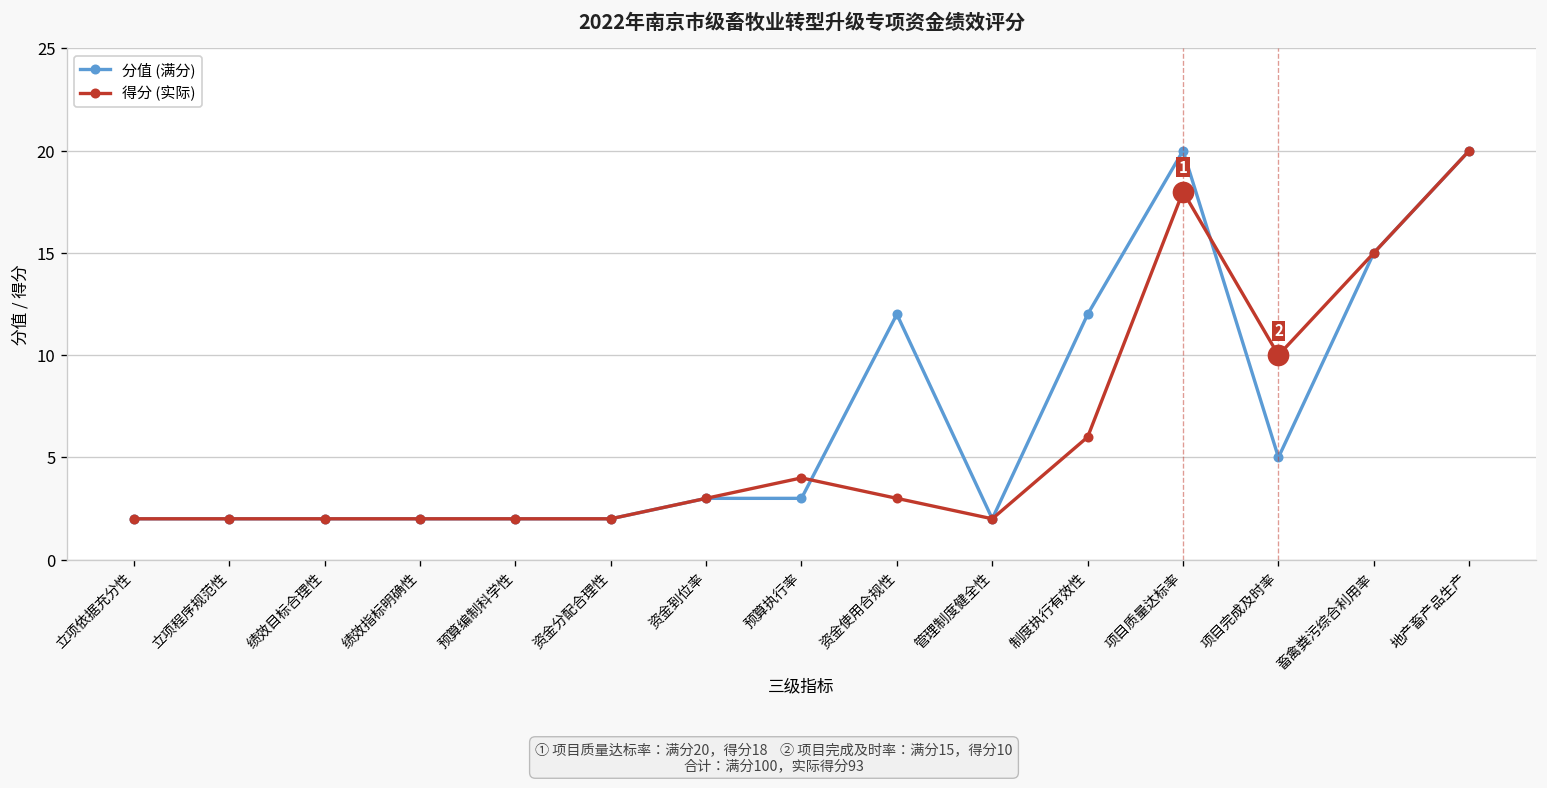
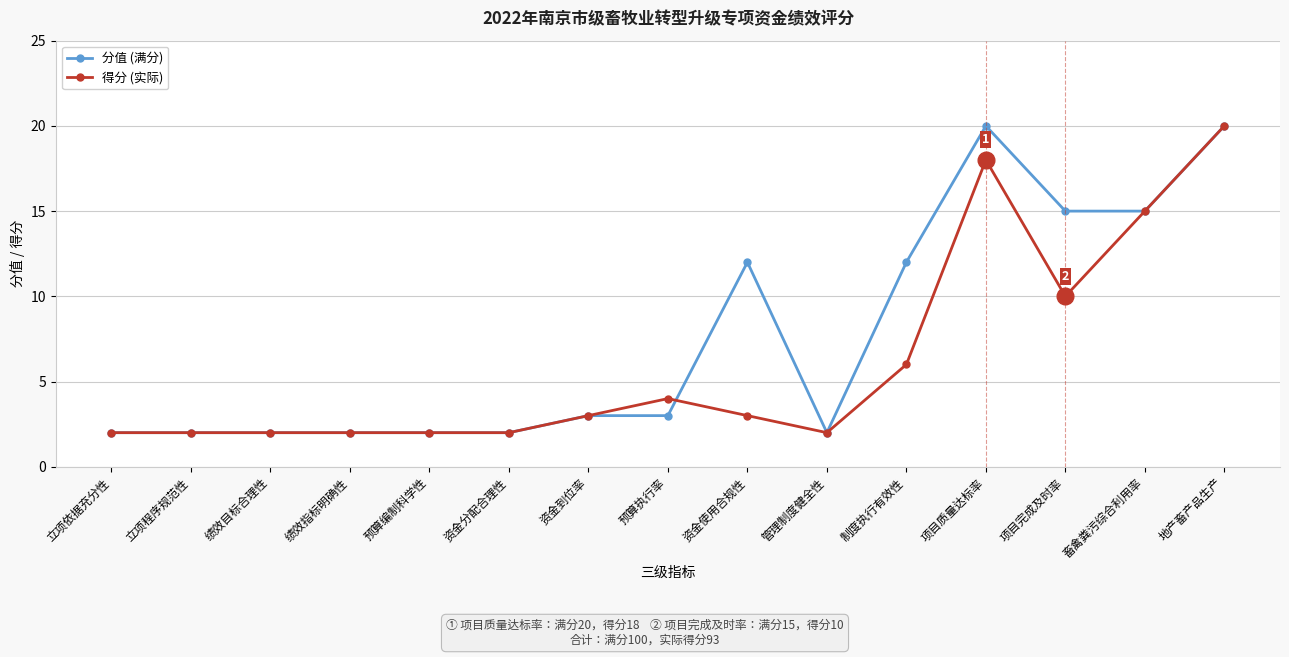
分值 (满分), 项目完成及时率: 5 -> 15
